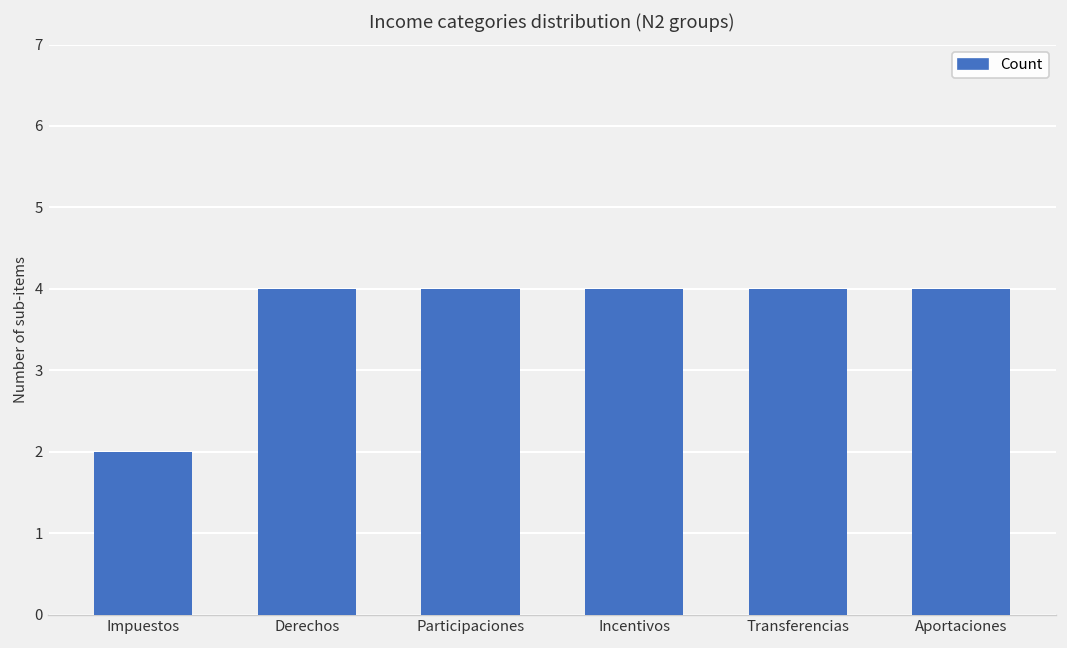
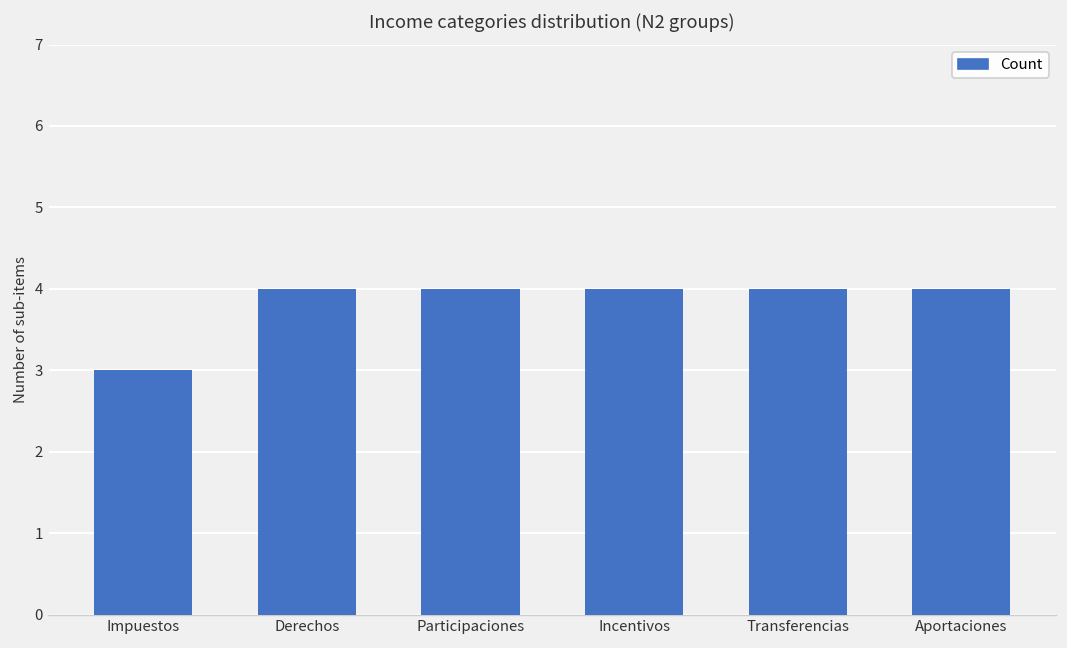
Impuestos: 2 -> 3
